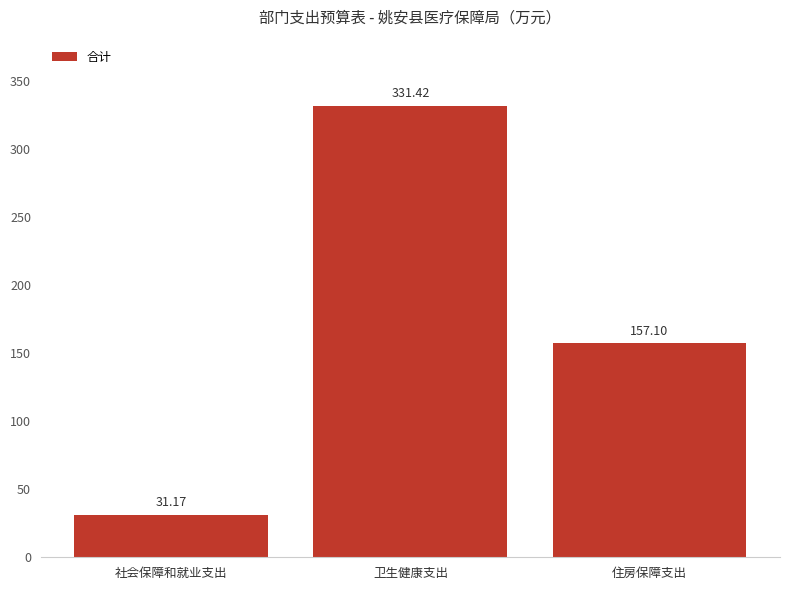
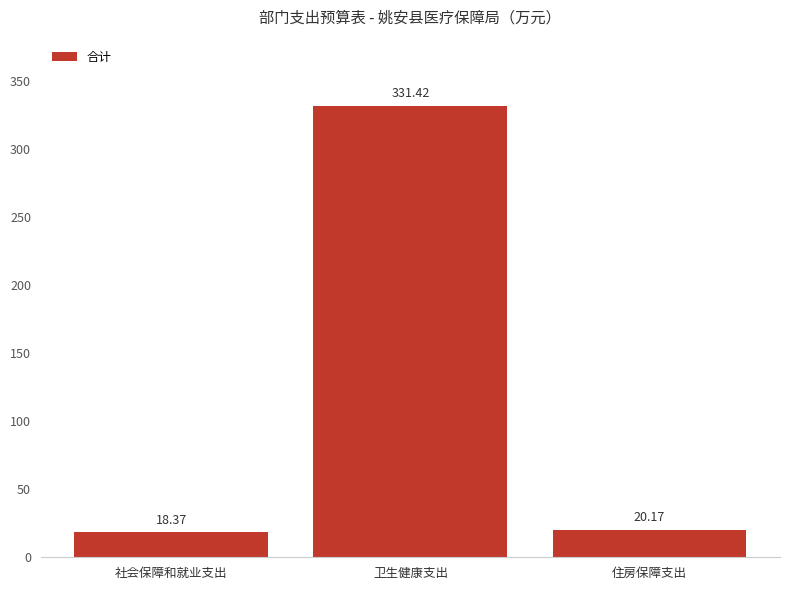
社会保障和就业支出: 31.17 -> 18.37
住房保障支出: 157.10 -> 20.17
